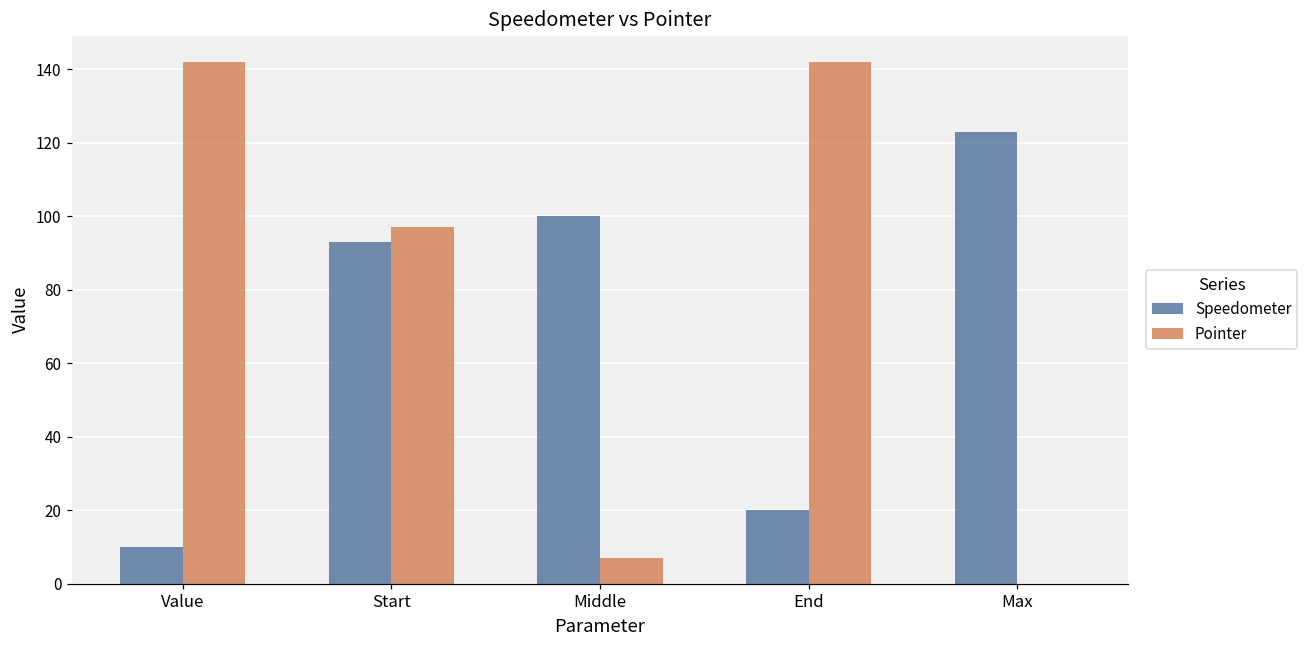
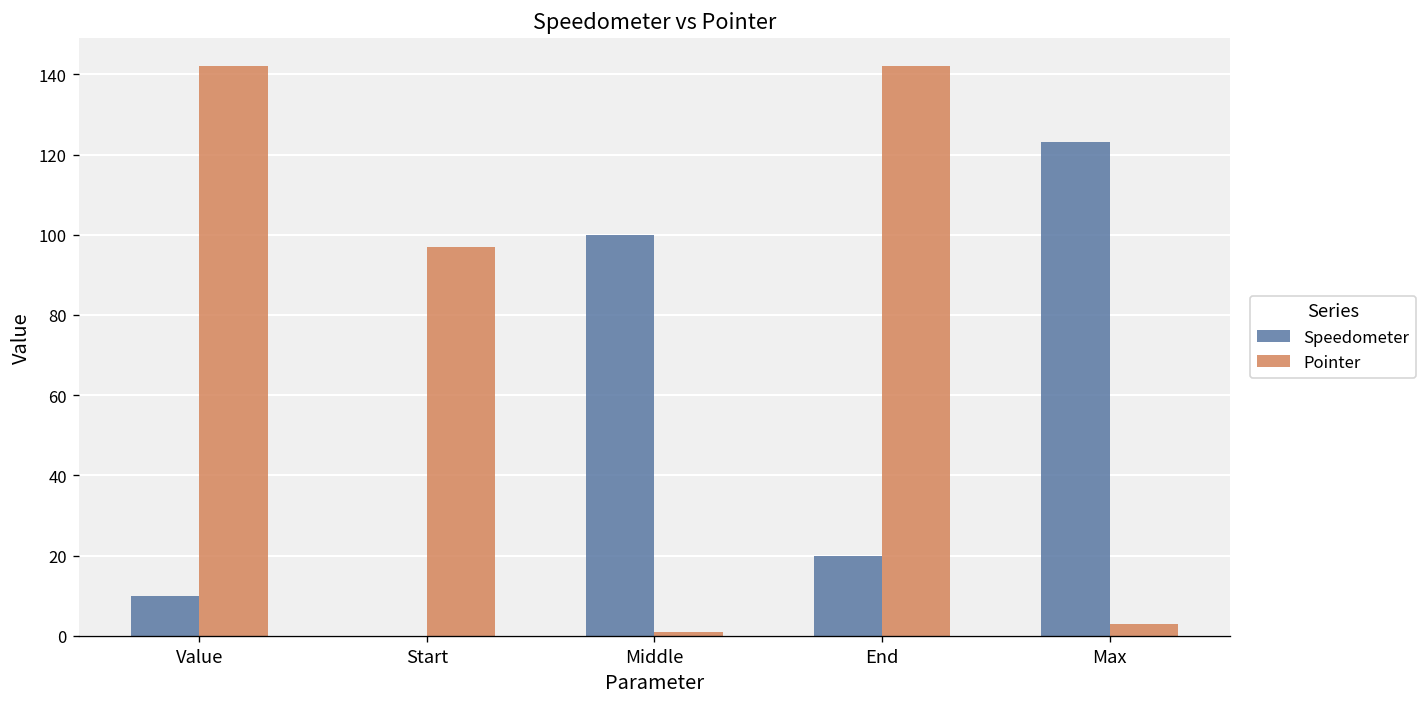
Speedometer, Start: 93 -> 0
Pointer, Middle: 7 -> 1
Pointer, Max: 0 -> 3
